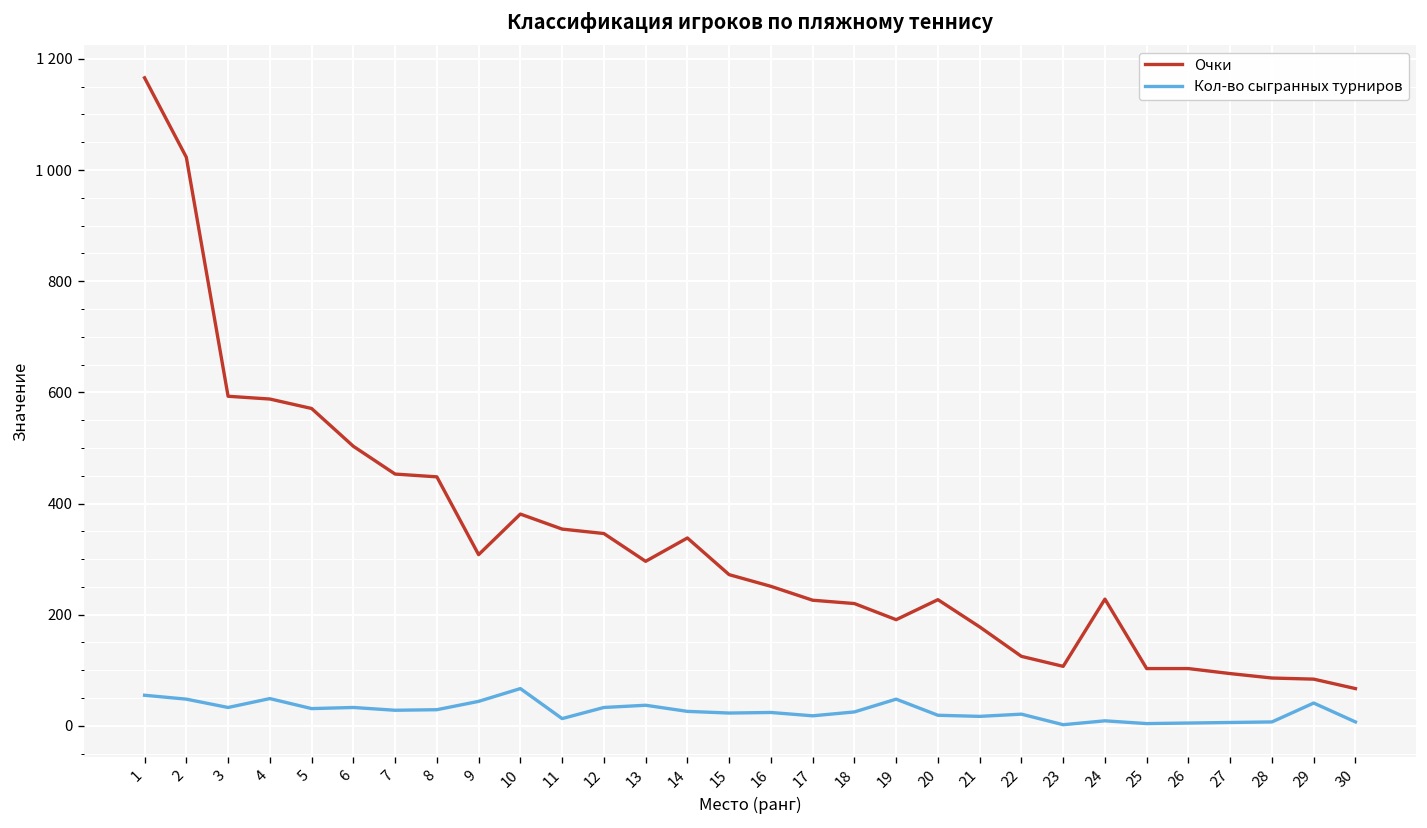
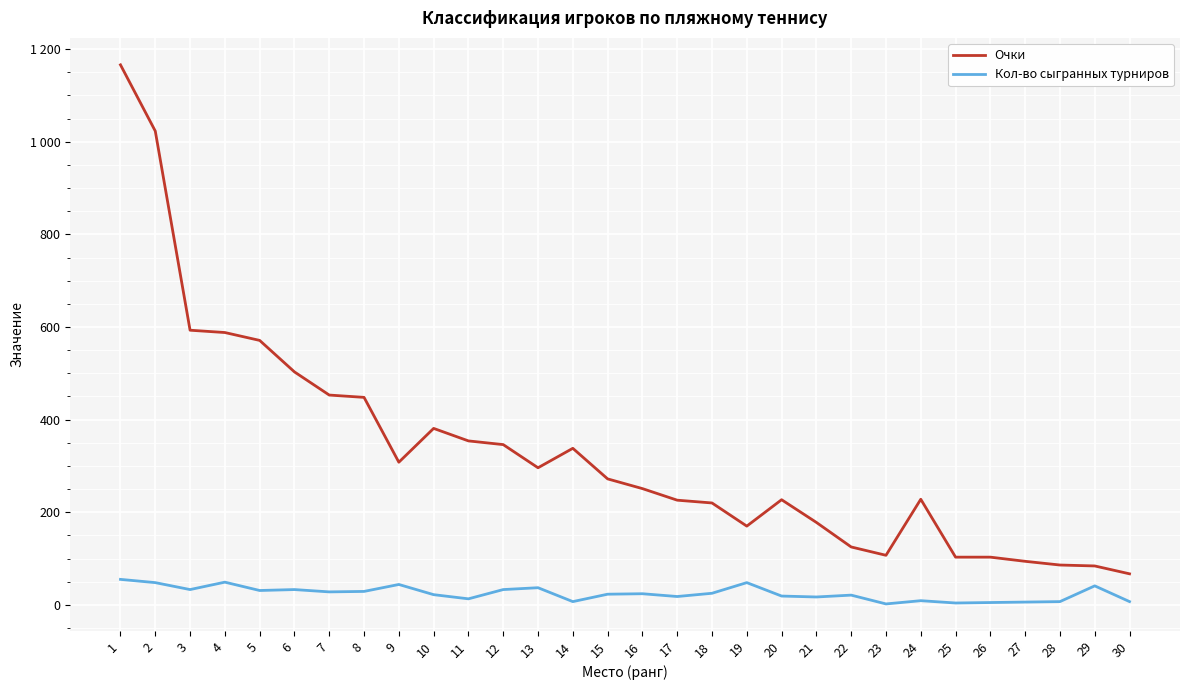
Кол-во сыгранных турниров, 10: 70 -> 20
Кол-во сыгранных турниров, 14: 30 -> 10
Очки, 19: 190 -> 170
